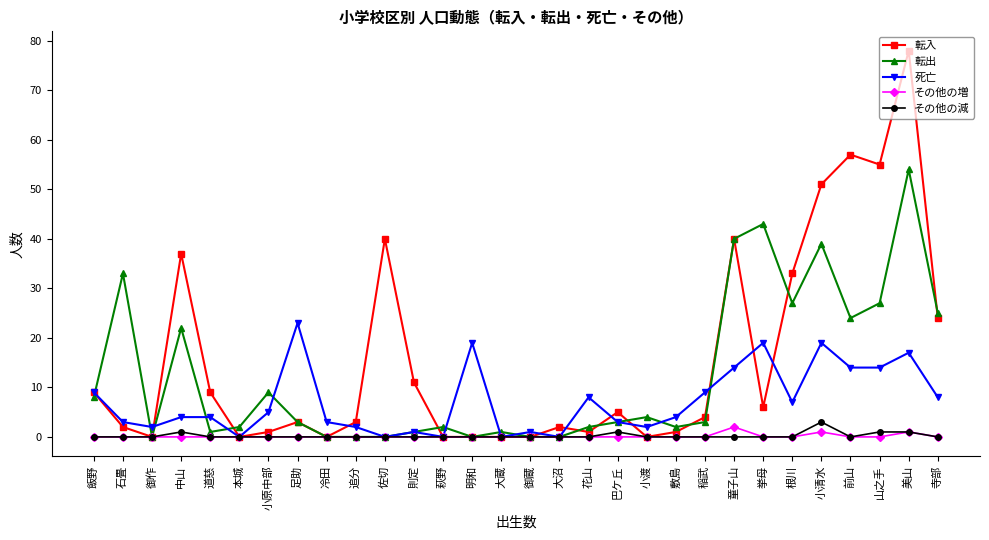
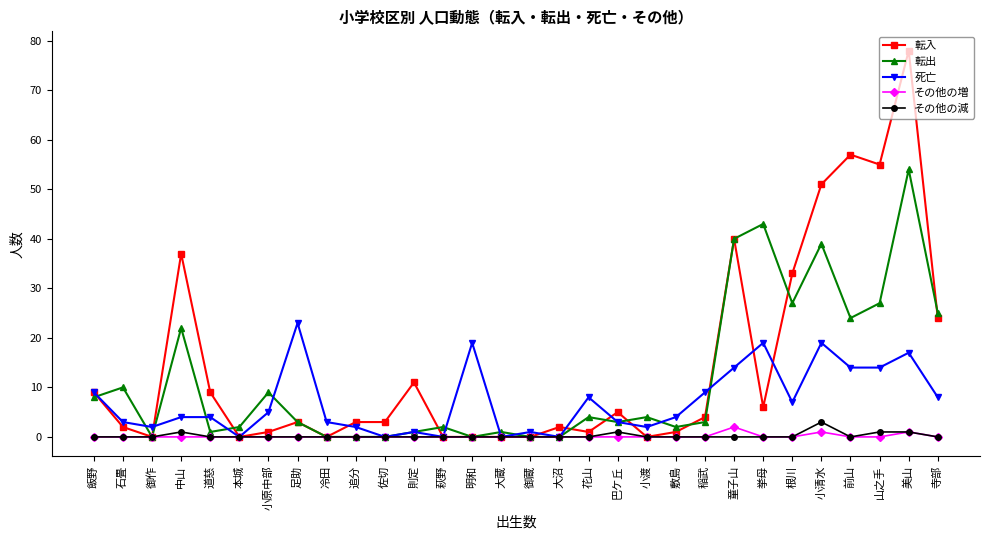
転出, 石畳: 33 -> 10
転入, 佐切: 40 -> 3
転出, 花山: 2 -> 4
